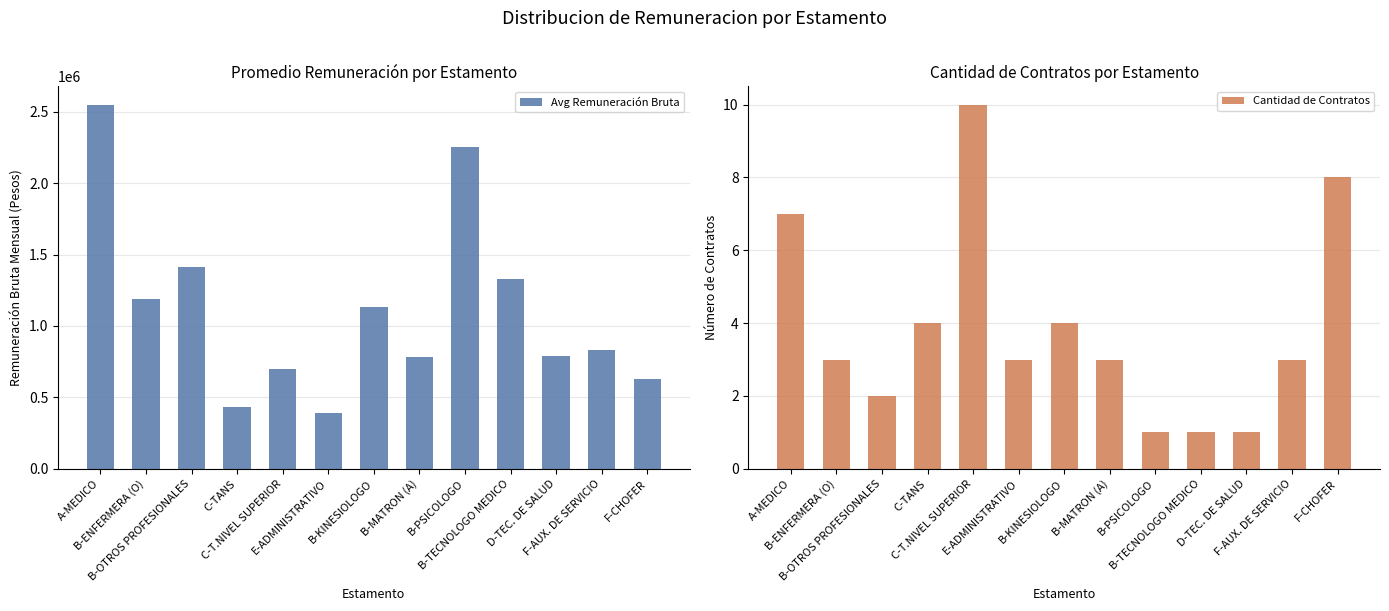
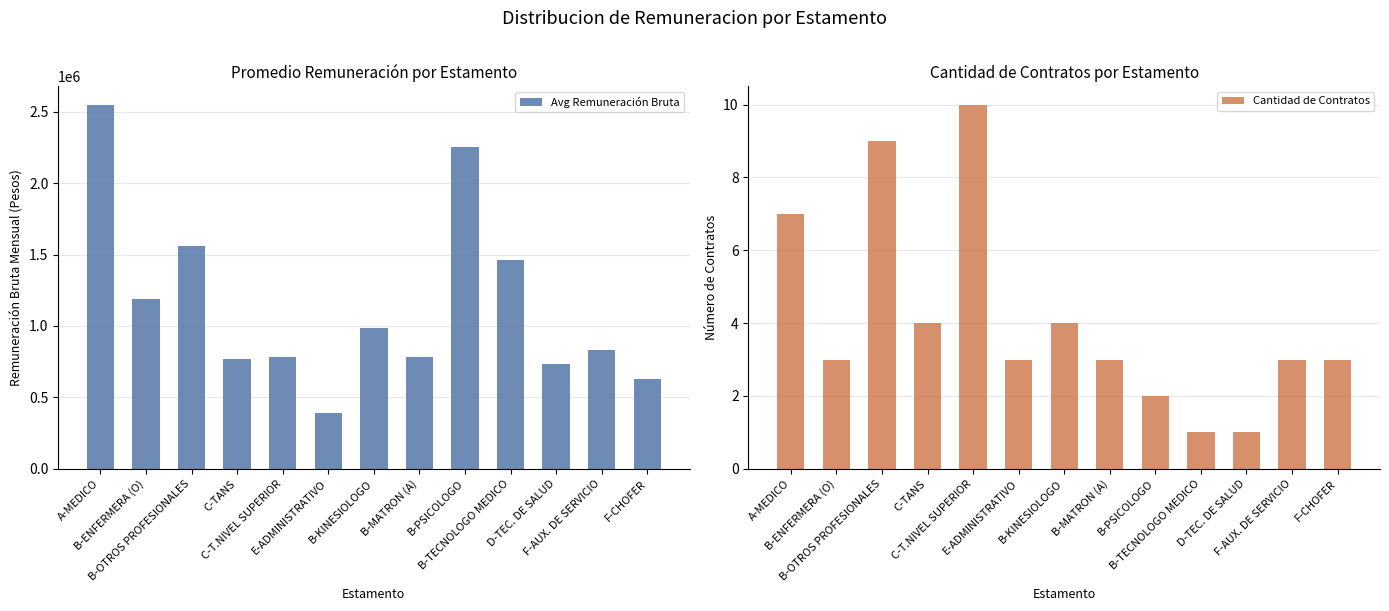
Promedio Remuneración por Estamento, B-OTROS PROFESIONALES: 1410000 -> 1560000
Promedio Remuneración por Estamento, C-TANS: 430000 -> 770000
Promedio Remuneración por Estamento, C-T.NIVEL SUPERIOR: 700000 -> 780000
Promedio Remuneración por Estamento, B-KINESIOLOGO: 1130000 -> 990000
Promedio Remuneración por Estamento, B-TECNOLOGO MEDICO: 1330000 -> 1460000
Promedio Remuneración por Estamento, D-TEC. DE SALUD: 790000 -> 730000
Cantidad de Contratos por Estamento, B-OTROS PROFESIONALES: 2 -> 9
Cantidad de Contratos por Estamento, B-PSICOLOGO: 1 -> 2
Cantidad de Contratos por Estamento, F-CHOFER: 8 -> 3
